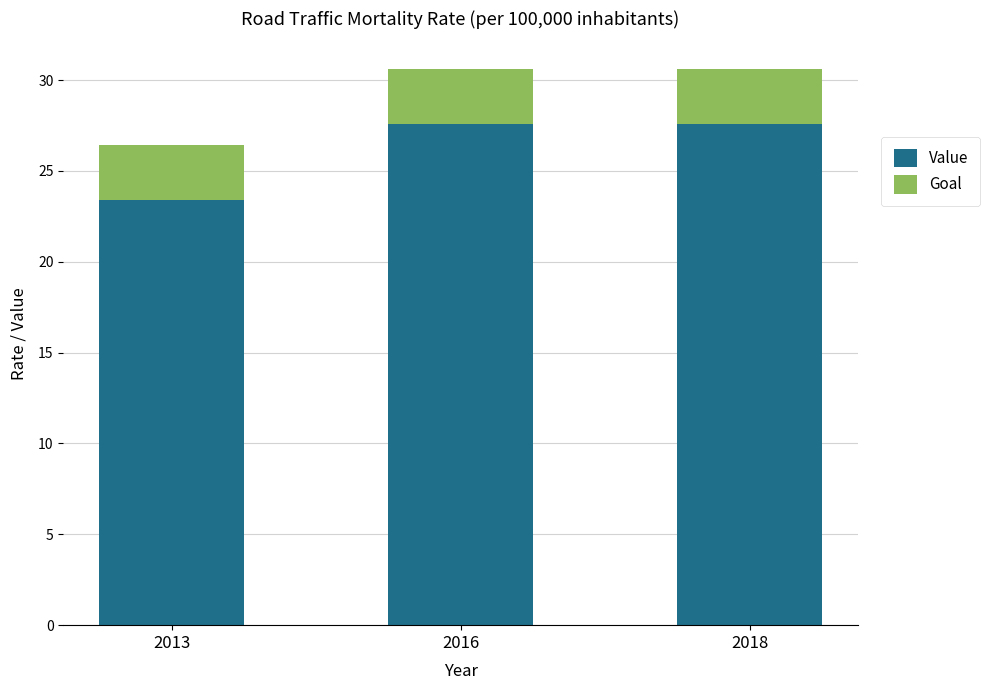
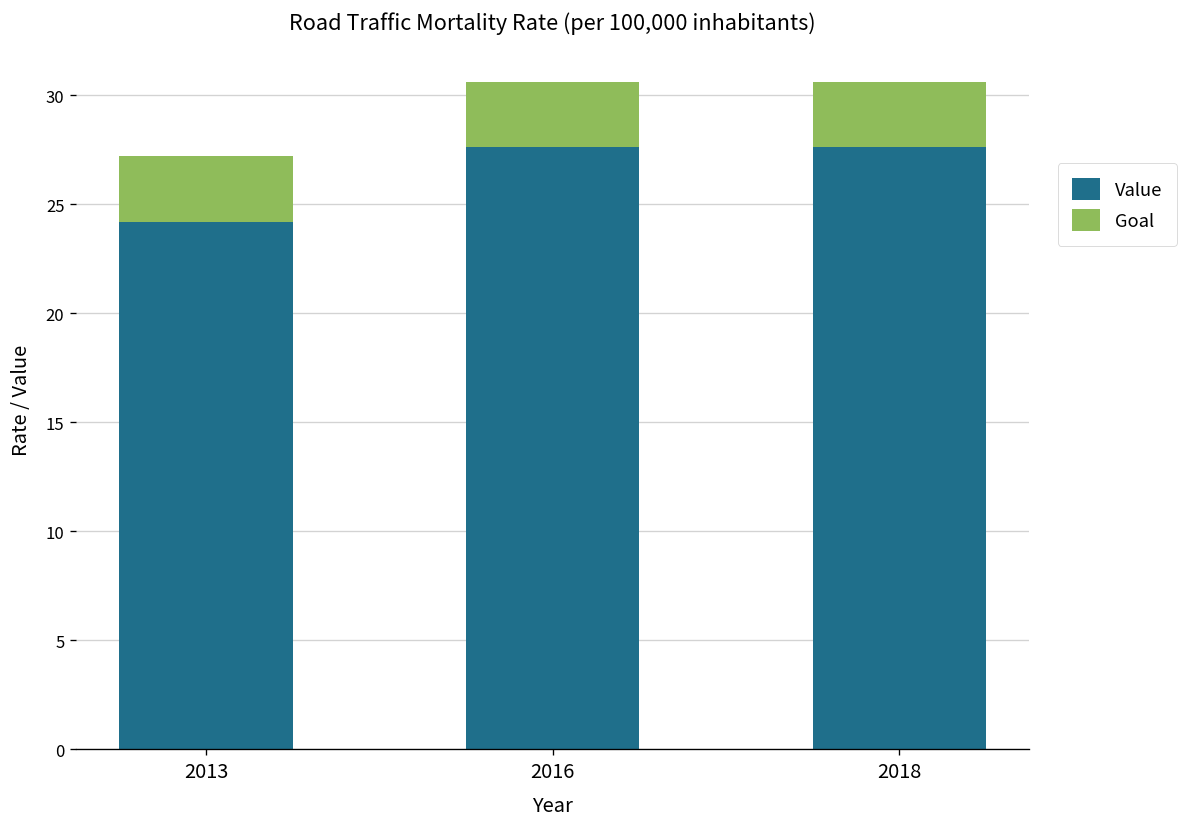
Value, 2013: 23.4 -> 24.2
